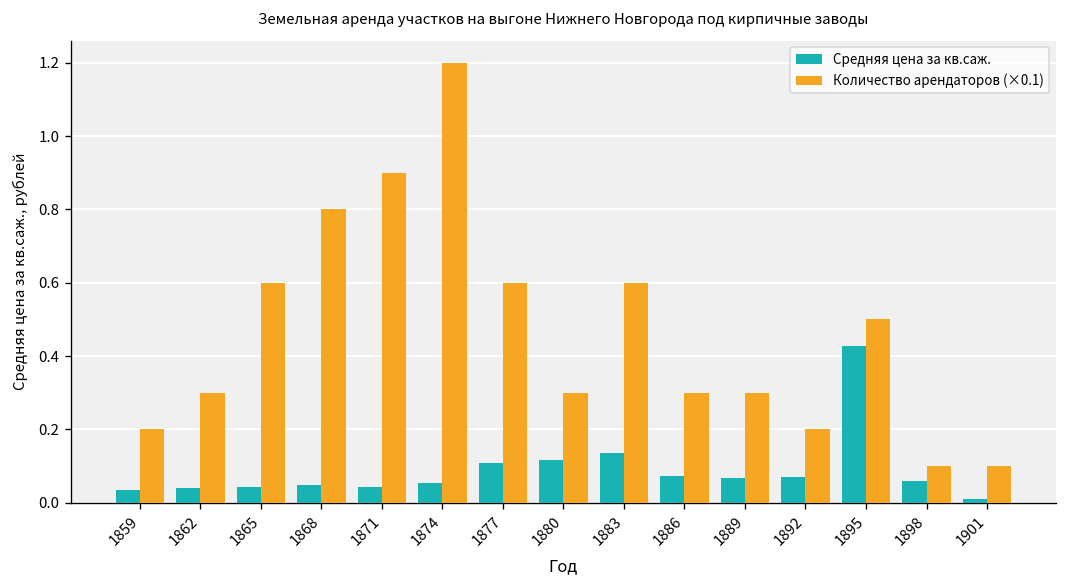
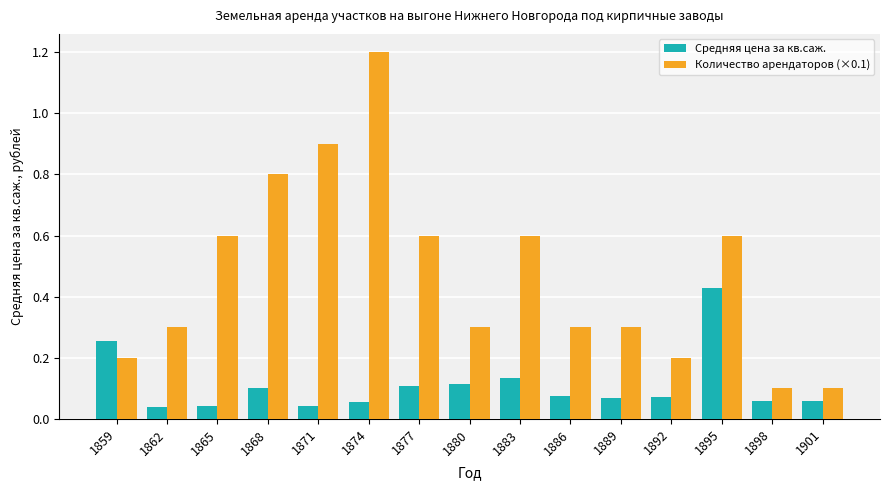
Средняя цена за кв.саж., 1859: 0.04 -> 0.26
Средняя цена за кв.саж., 1868: 0.05 -> 0.10
Количество арендаторов (×0.1), 1895: 0.50 -> 0.60
Средняя цена за кв.саж., 1901: 0.01 -> 0.06
